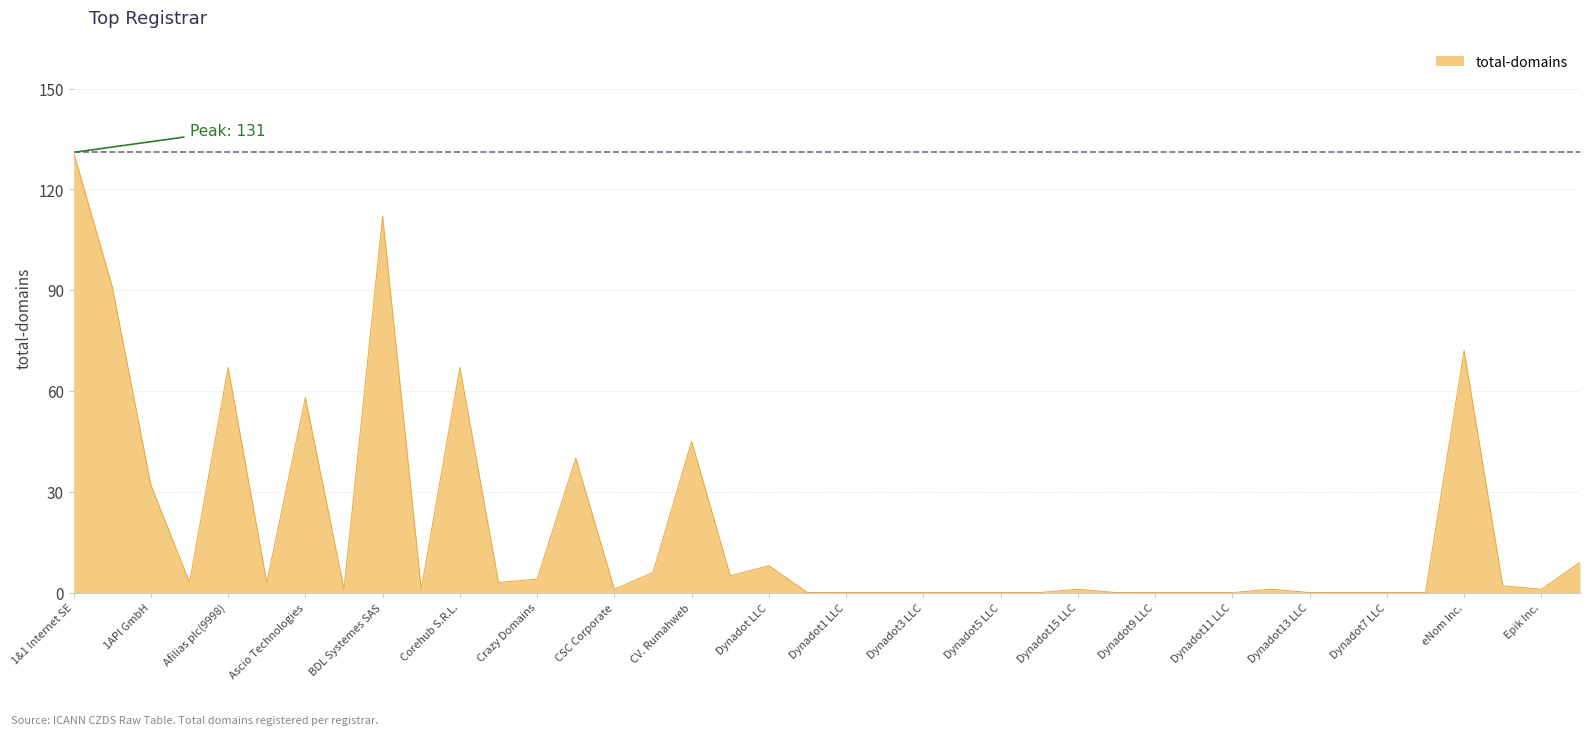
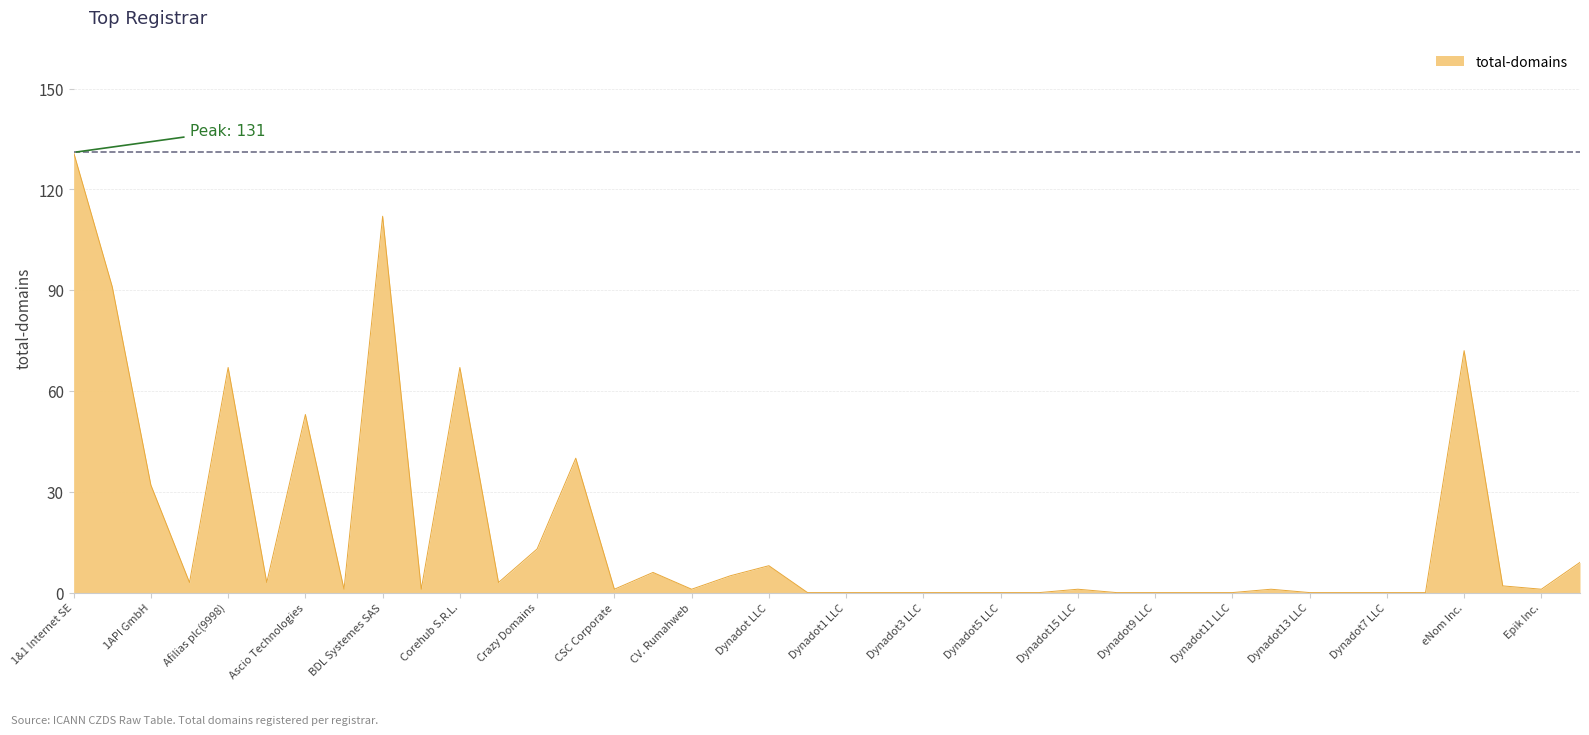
Ascio Technologies: 58 -> 53
Crazy Domains: 4 -> 13
CV. Rumahweb: 45 -> 1
